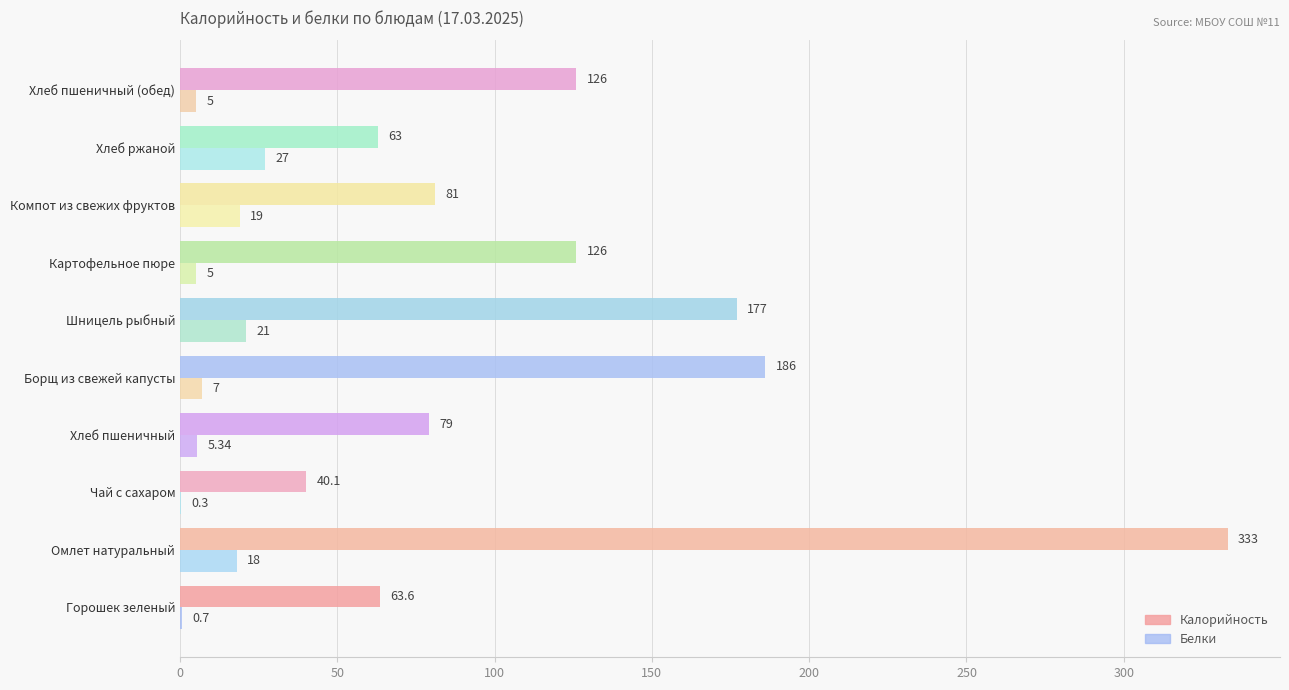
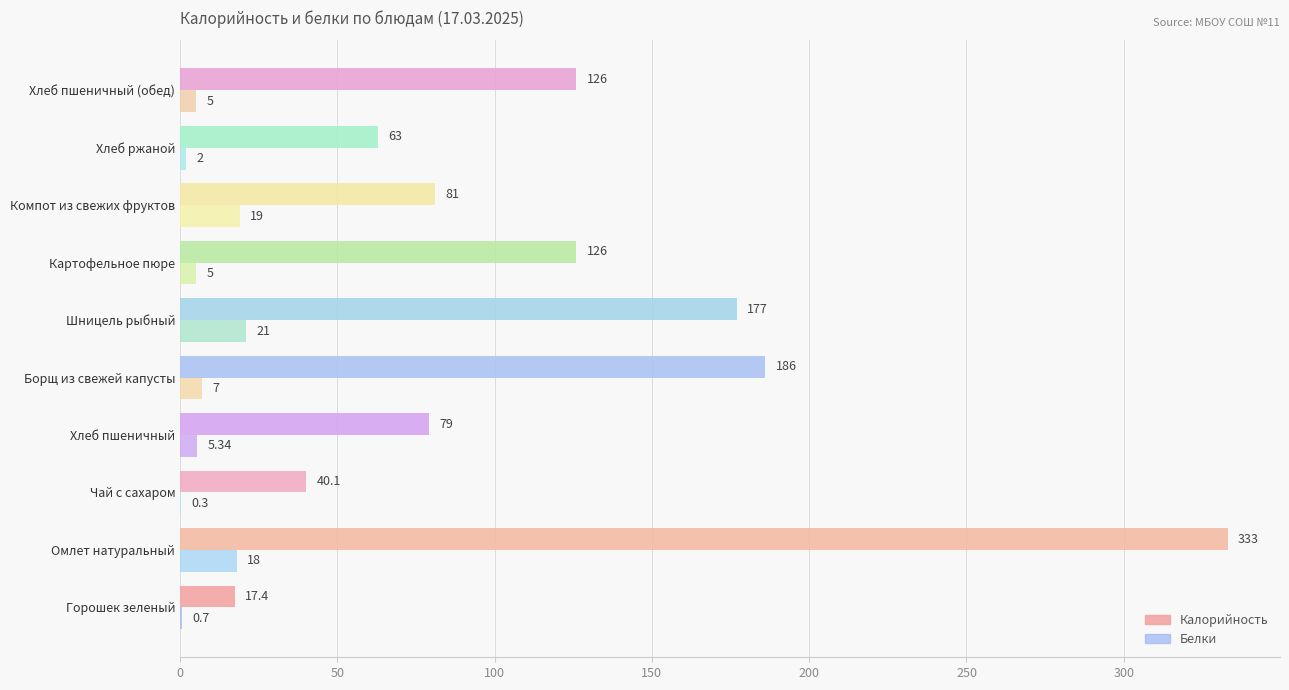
Белки, Хлеб ржаной: 27 -> 2
Калорийность, Горошек зеленый: 63.6 -> 17.4
